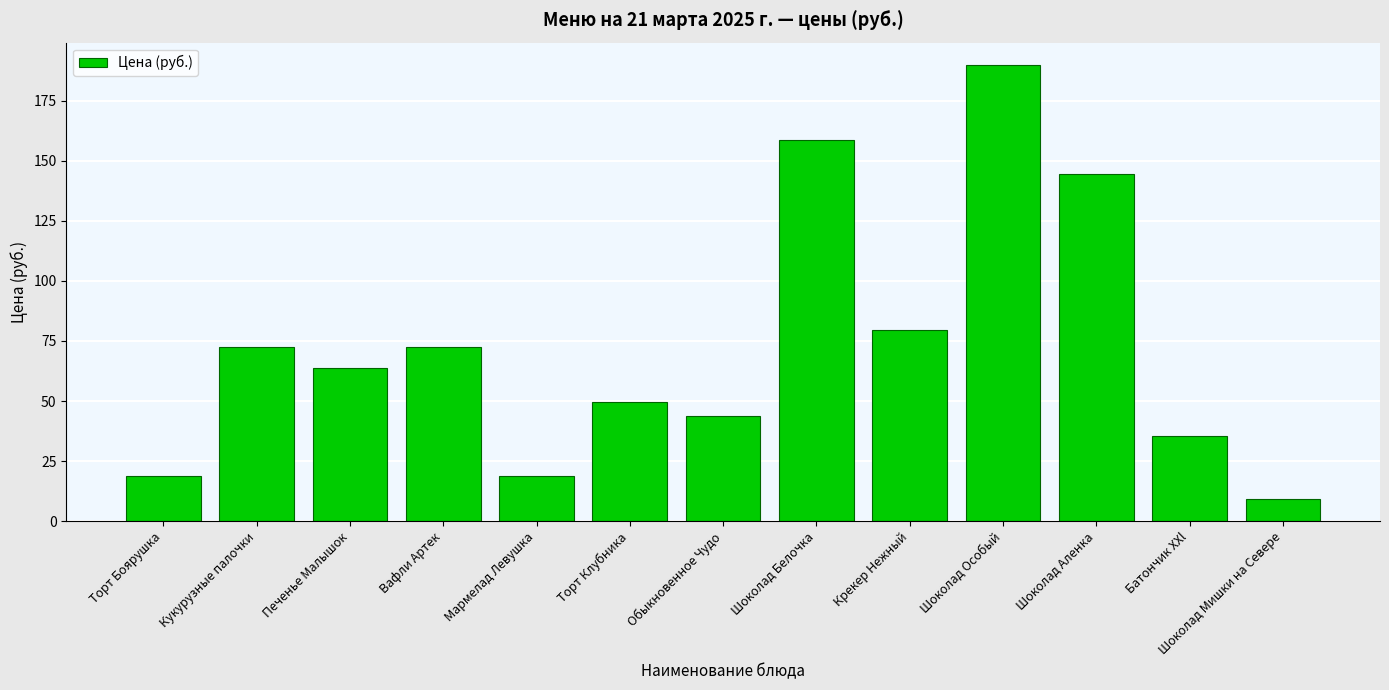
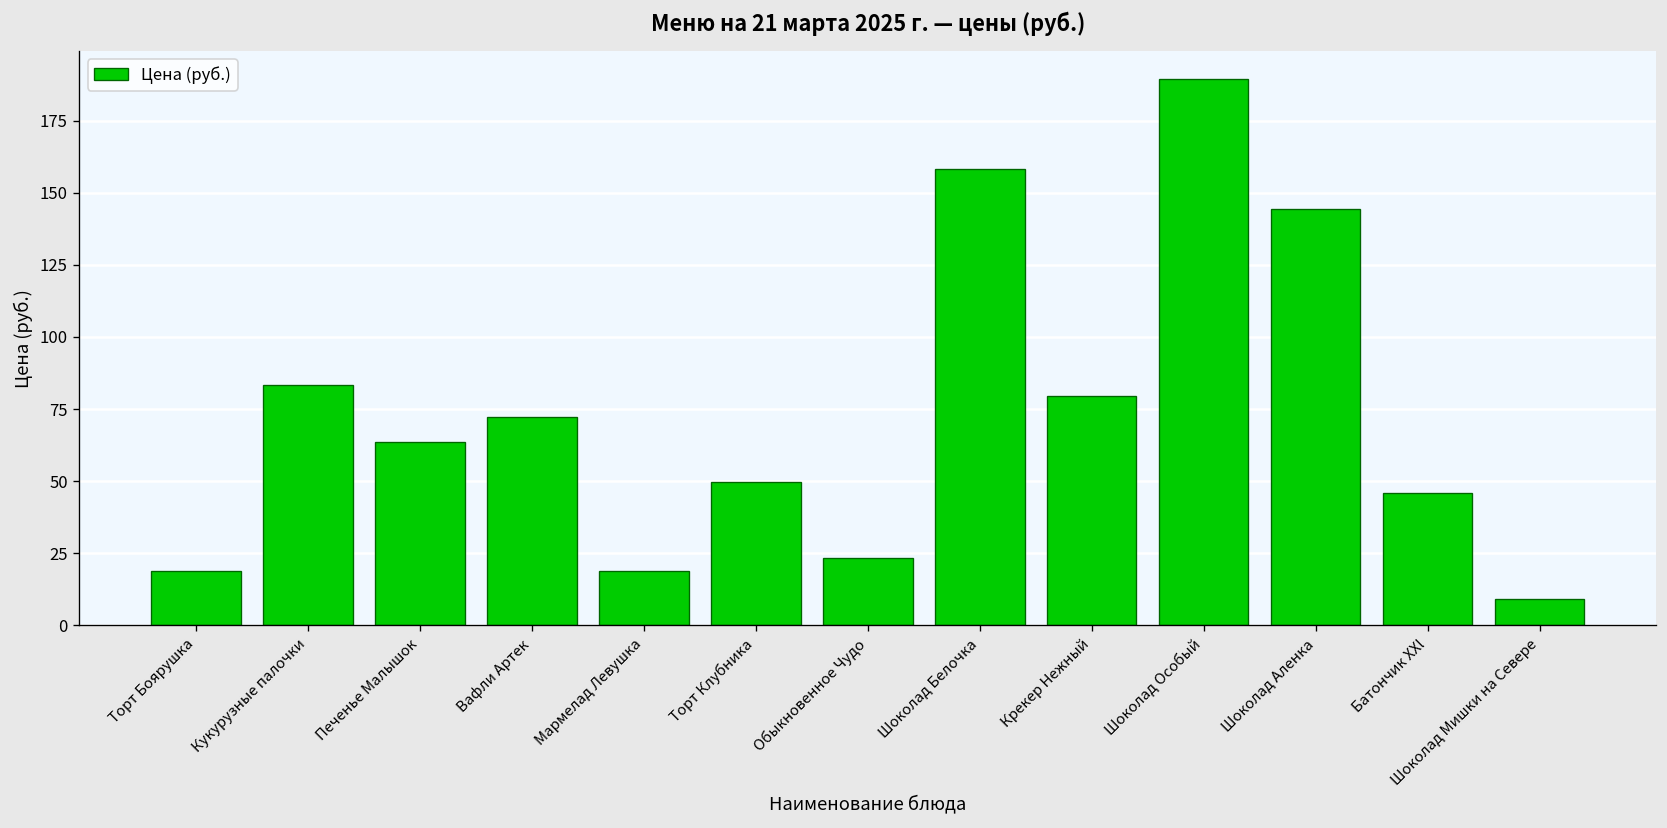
Кукурузные палочки: 72 -> 83
Обыкновенное Чудо: 44 -> 24
Батончик XXl: 36 -> 46
